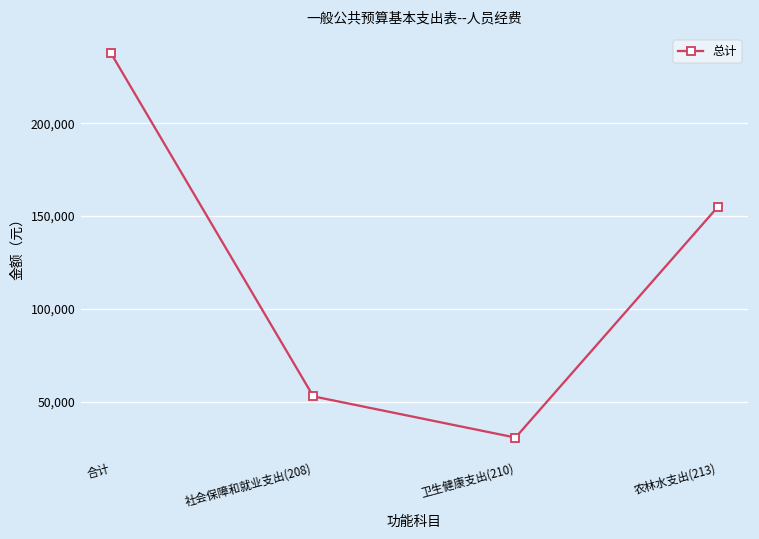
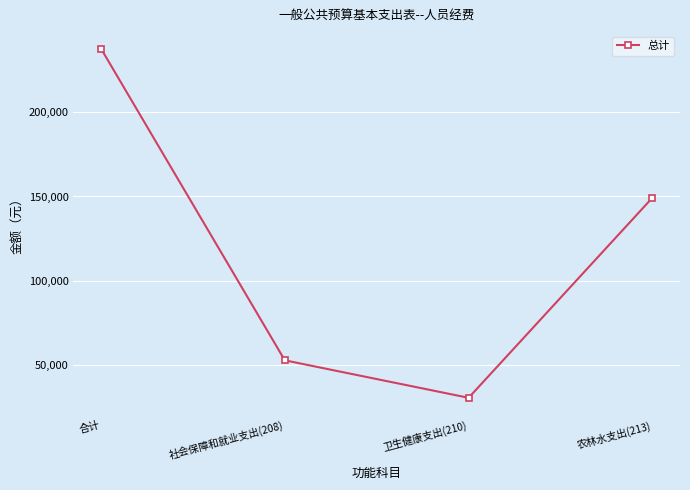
农林水支出(213): 155,000 -> 149,000
